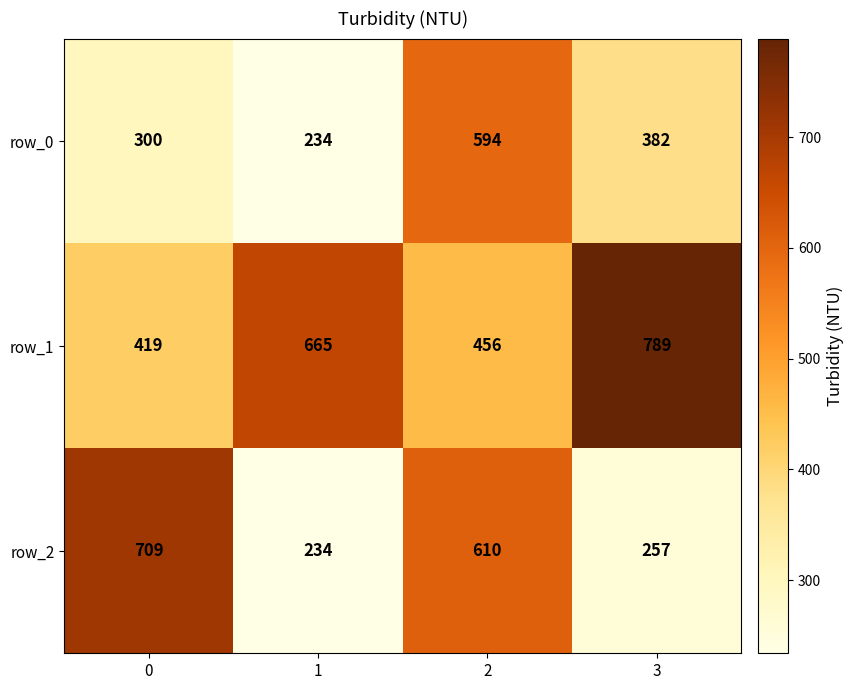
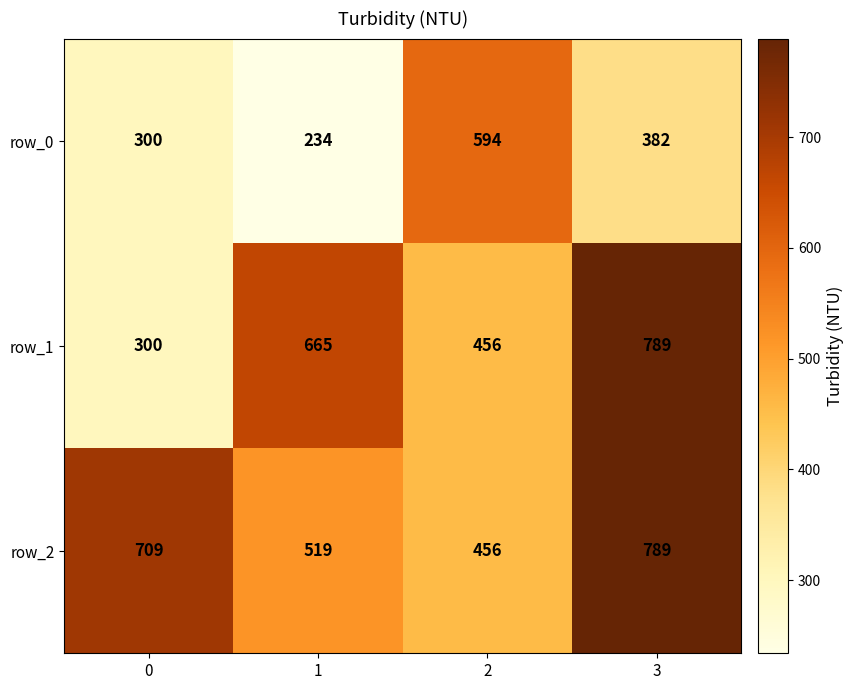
row_1, 0: 419 -> 300
row_2, 1: 234 -> 519
row_2, 2: 610 -> 456
row_2, 3: 257 -> 789
